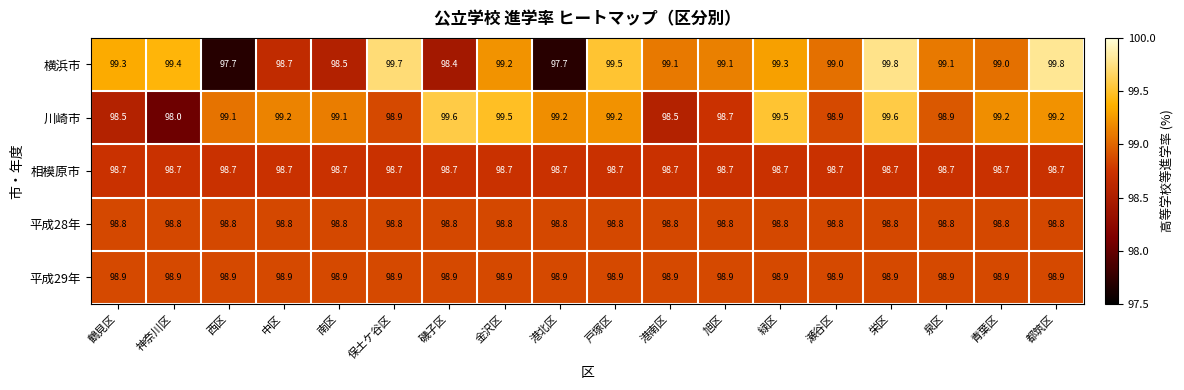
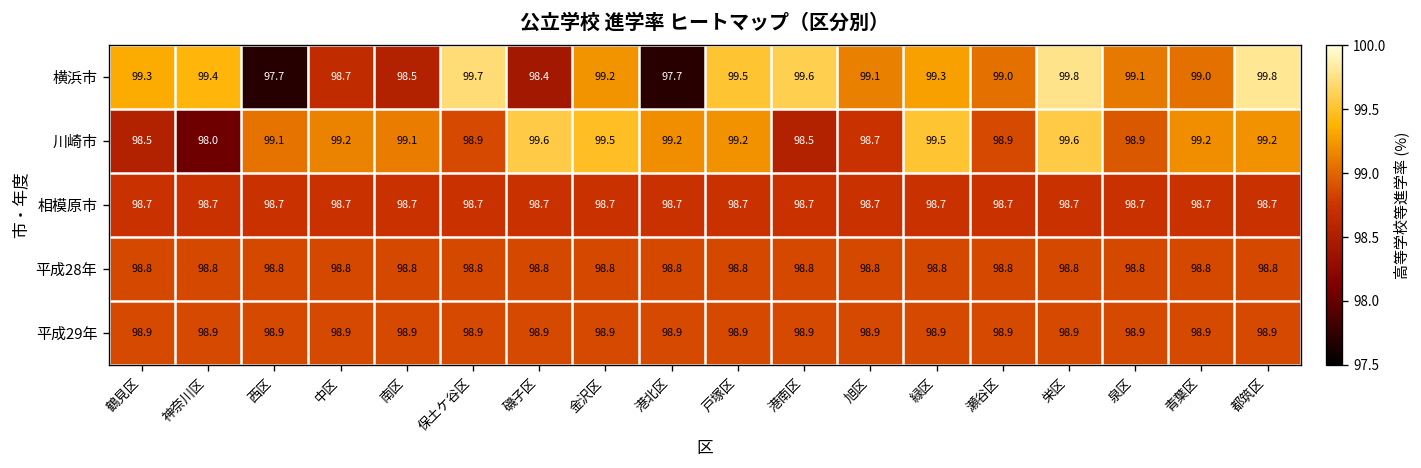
横浜市, 港南区: 99.1 -> 99.6
